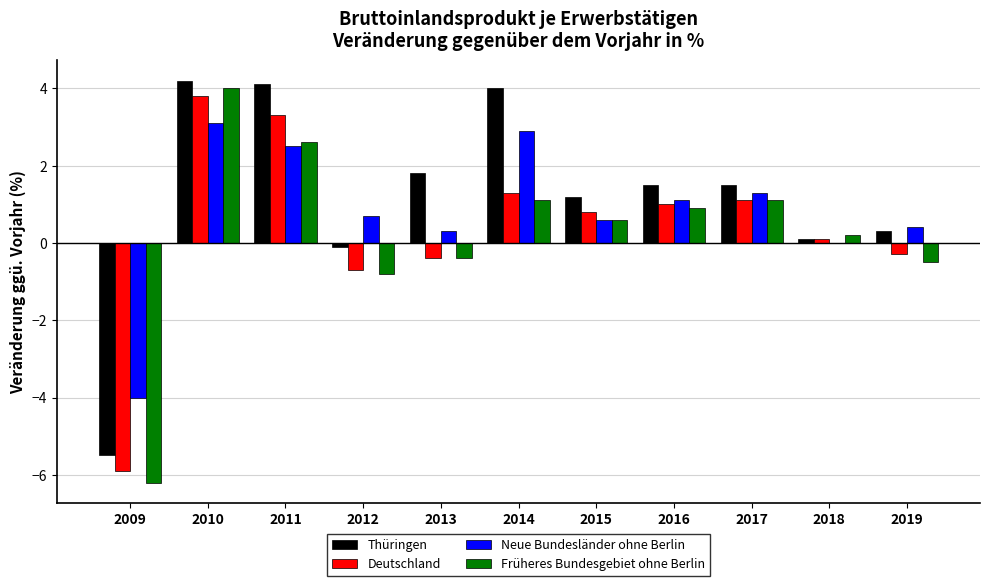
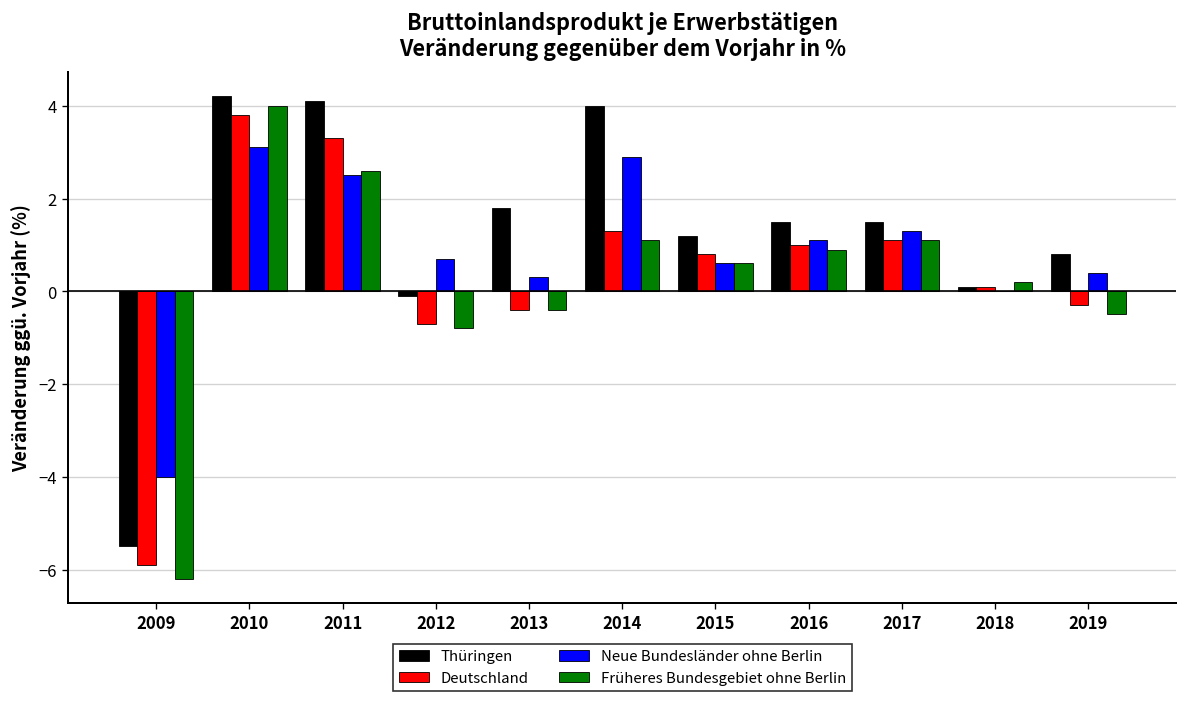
Thüringen, 2019: 0.3 -> 0.8
